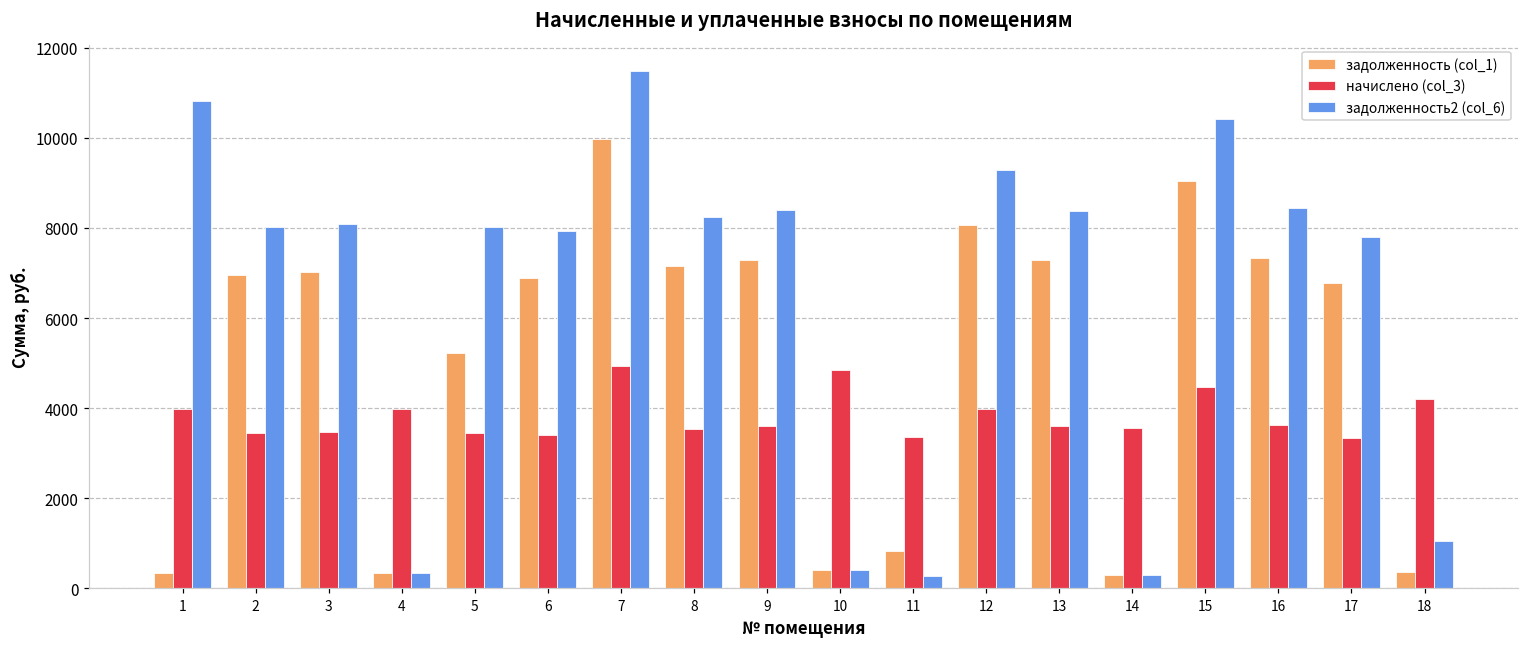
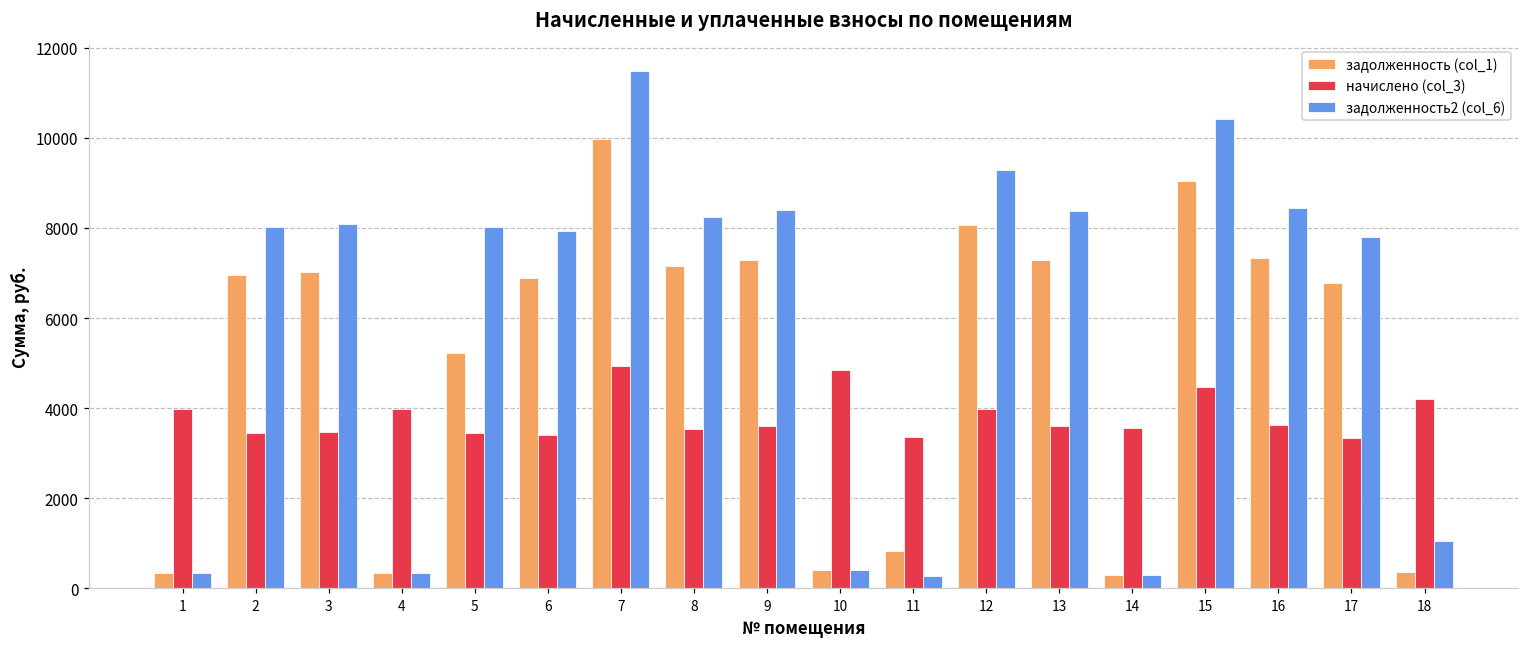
задолженность2 (col_6), 1: 10800 -> 300
